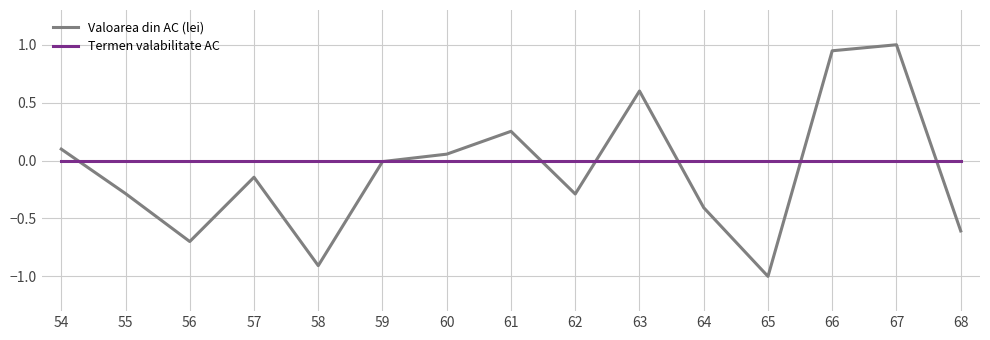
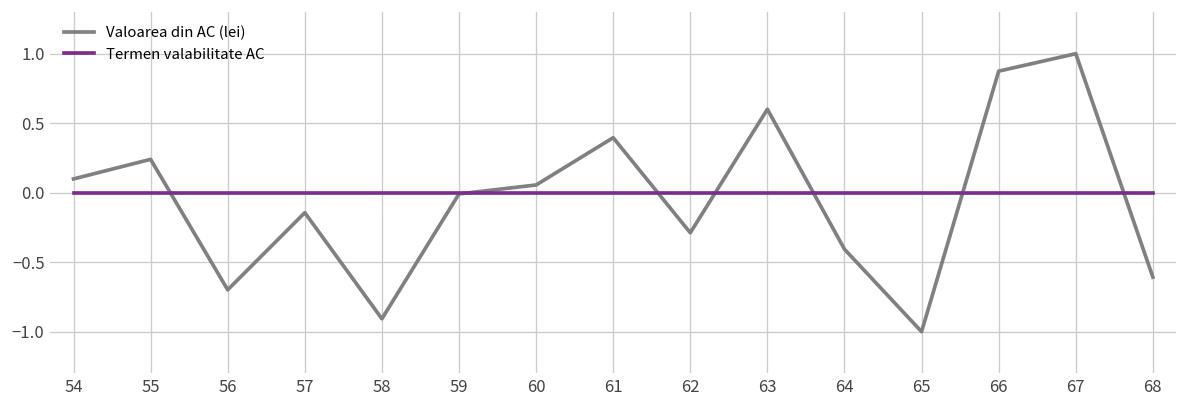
Valoarea din AC (lei), 55: -0.28 -> 0.24
Valoarea din AC (lei), 61: 0.25 -> 0.40
Valoarea din AC (lei), 66: 0.95 -> 0.87
